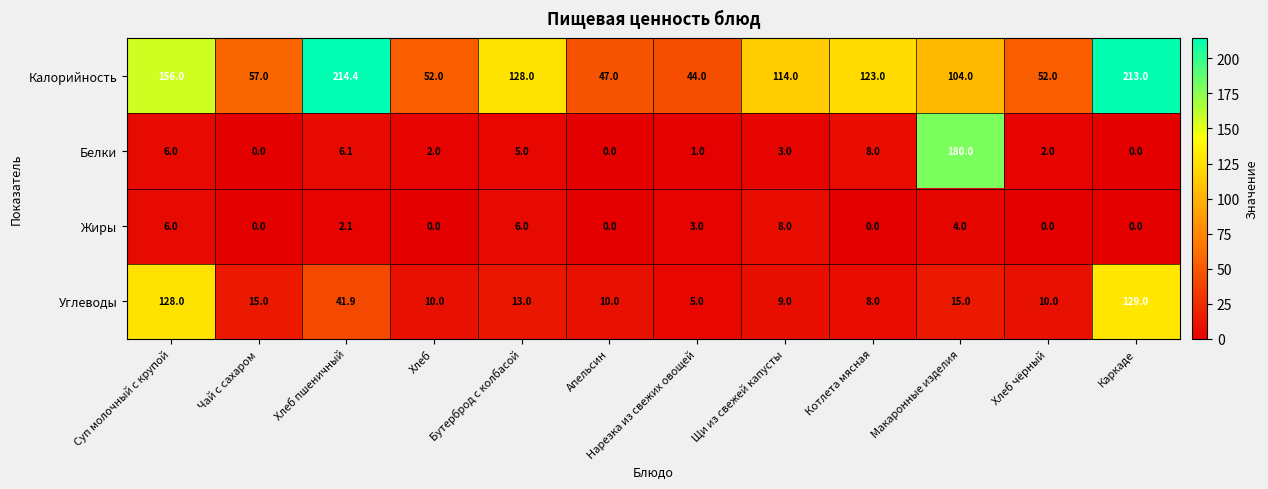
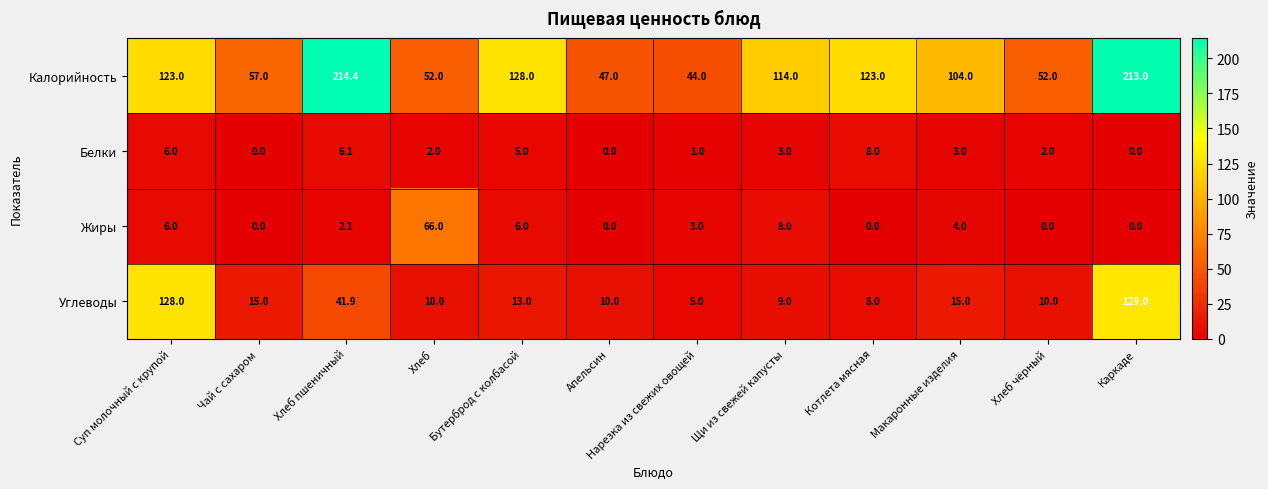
Калорийность, Суп молочный с крупой: 156.0 -> 123.0
Белки, Макаронные изделия: 180.0 -> 3.0
Жиры, Хлеб: 0.0 -> 66.0
